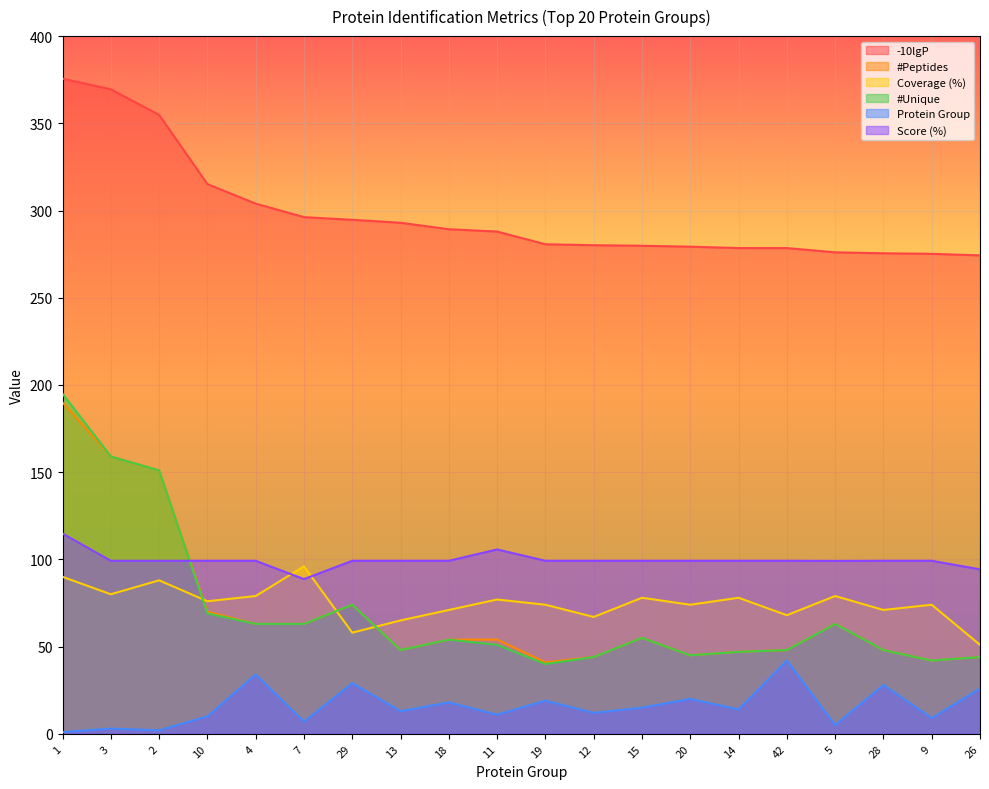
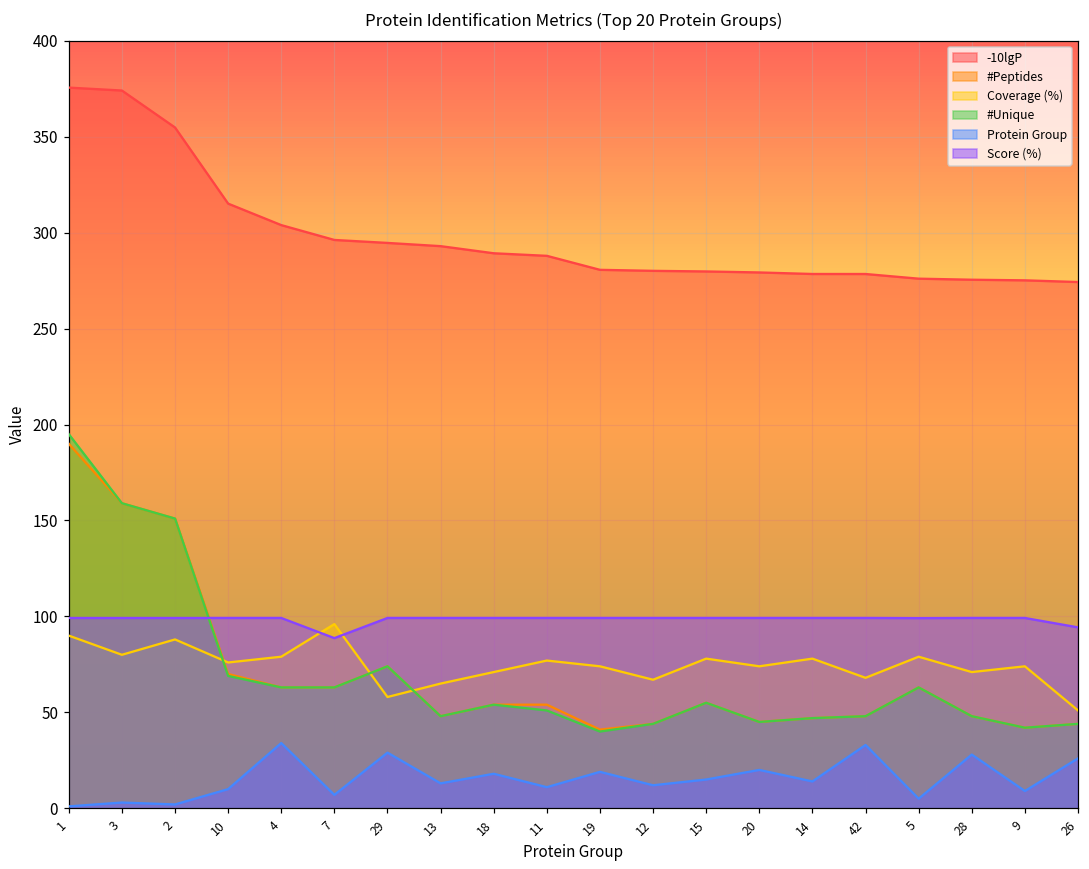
Score (%), 1: 115 -> 99
-10lgP, 3: 370 -> 374
Score (%), 11: 106 -> 99
Protein Group, 42: 42 -> 33
